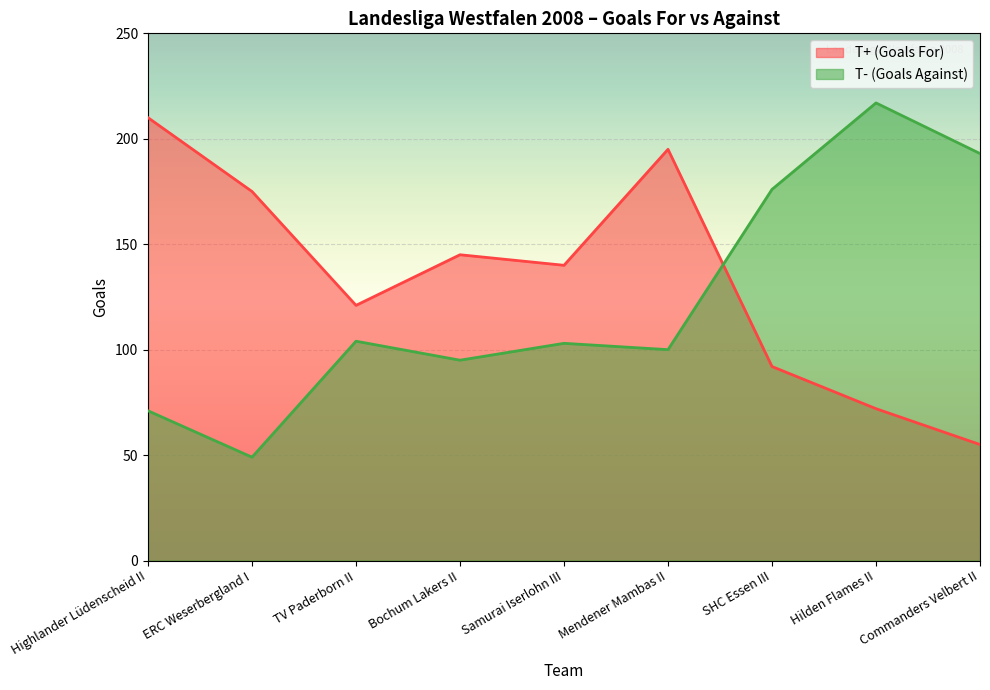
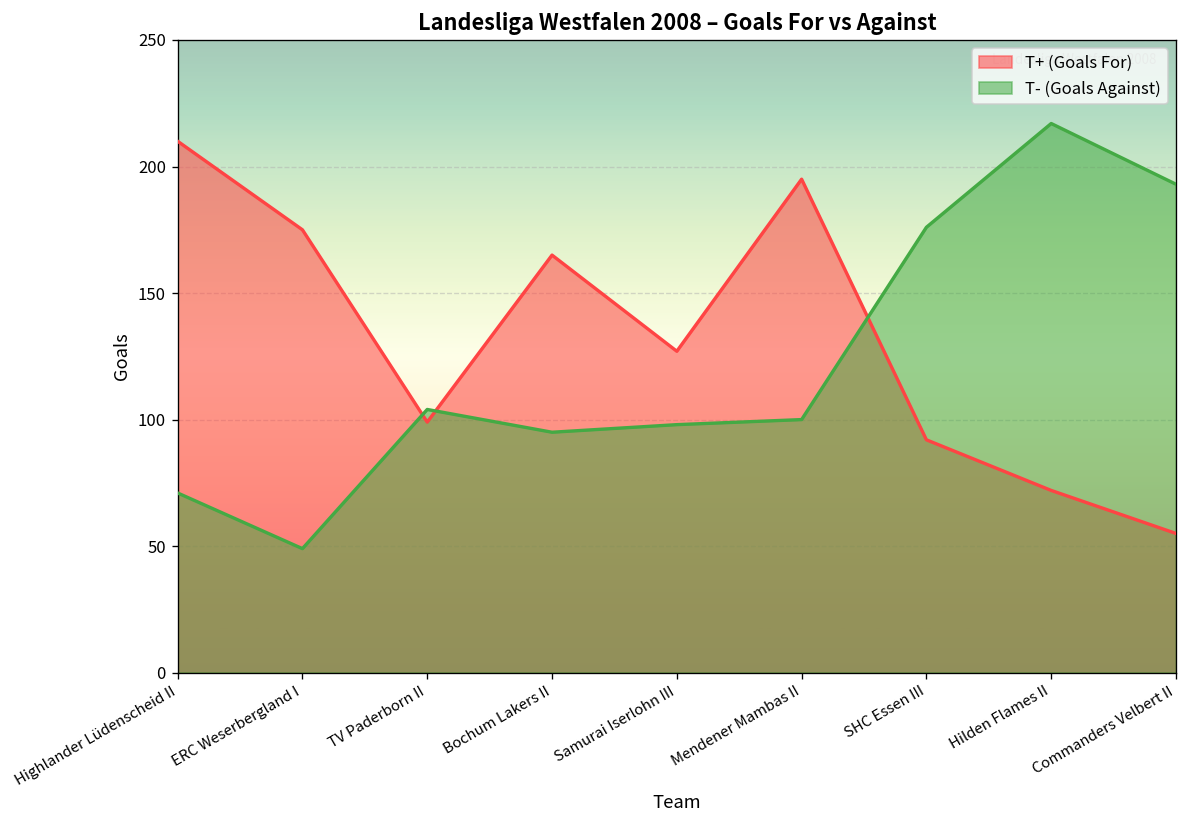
T+ (Goals For), TV Paderborn II: 121 -> 99
T+ (Goals For), Bochum Lakers II: 145 -> 165
T+ (Goals For), Samurai Iserlohn III: 140 -> 127
T- (Goals Against), Samurai Iserlohn III: 103 -> 98
